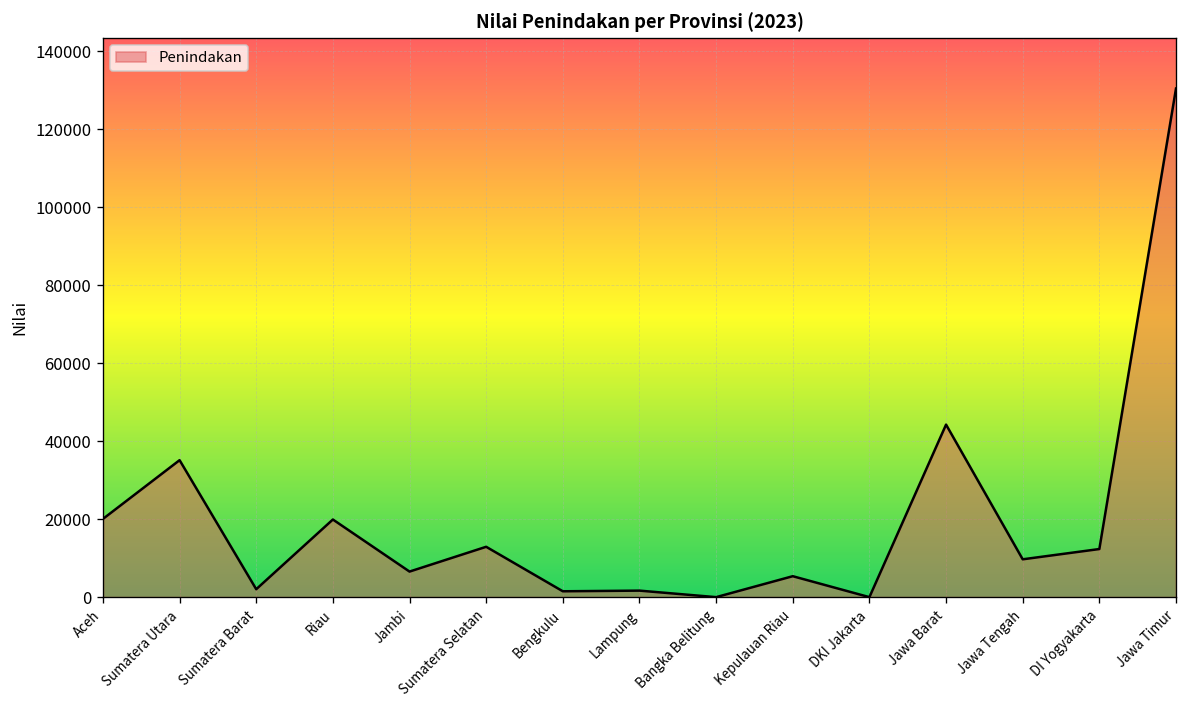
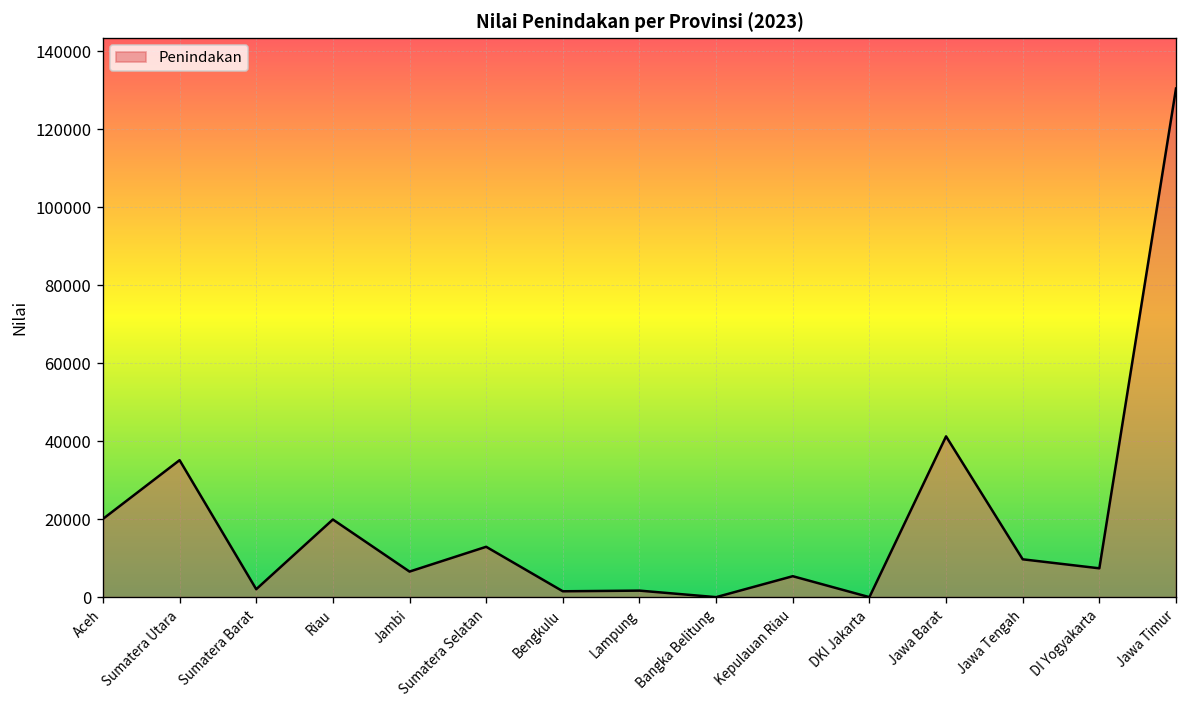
Jawa Barat: 44000 -> 41000
DI Yogyakarta: 12000 -> 7000
